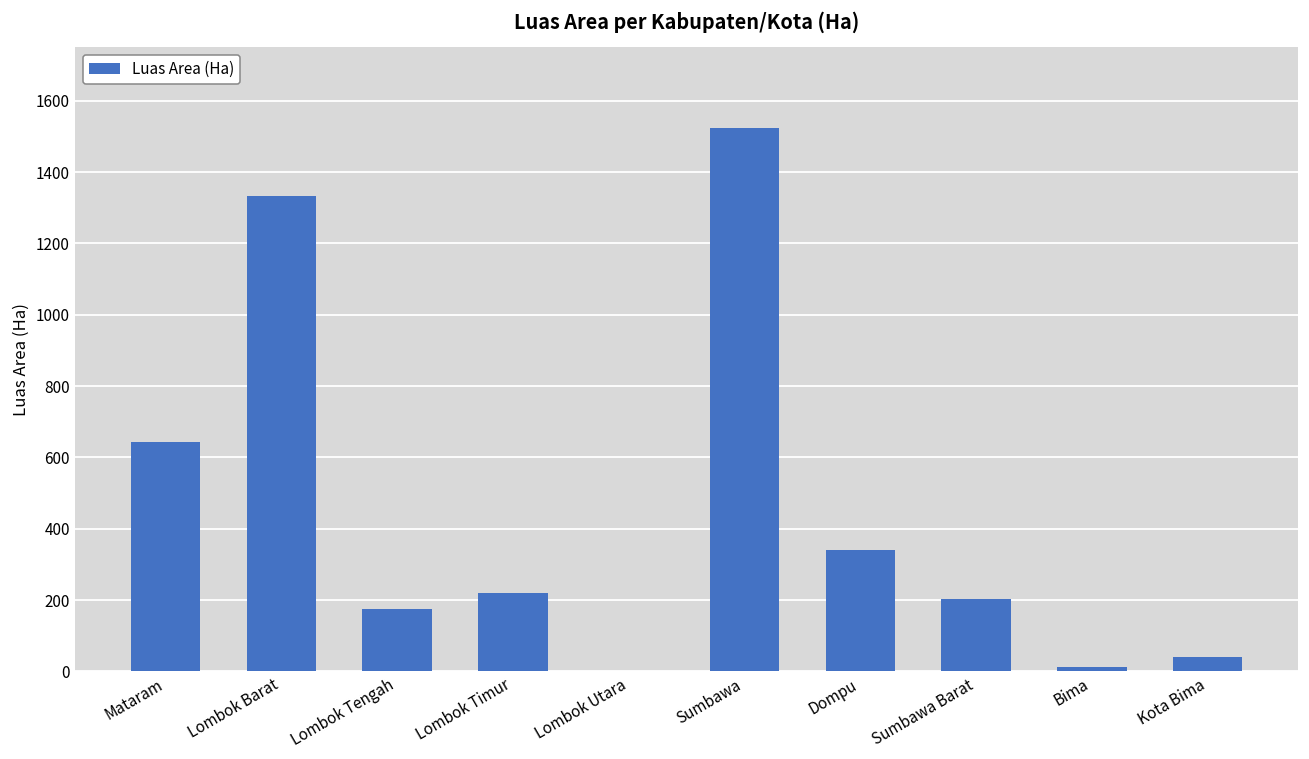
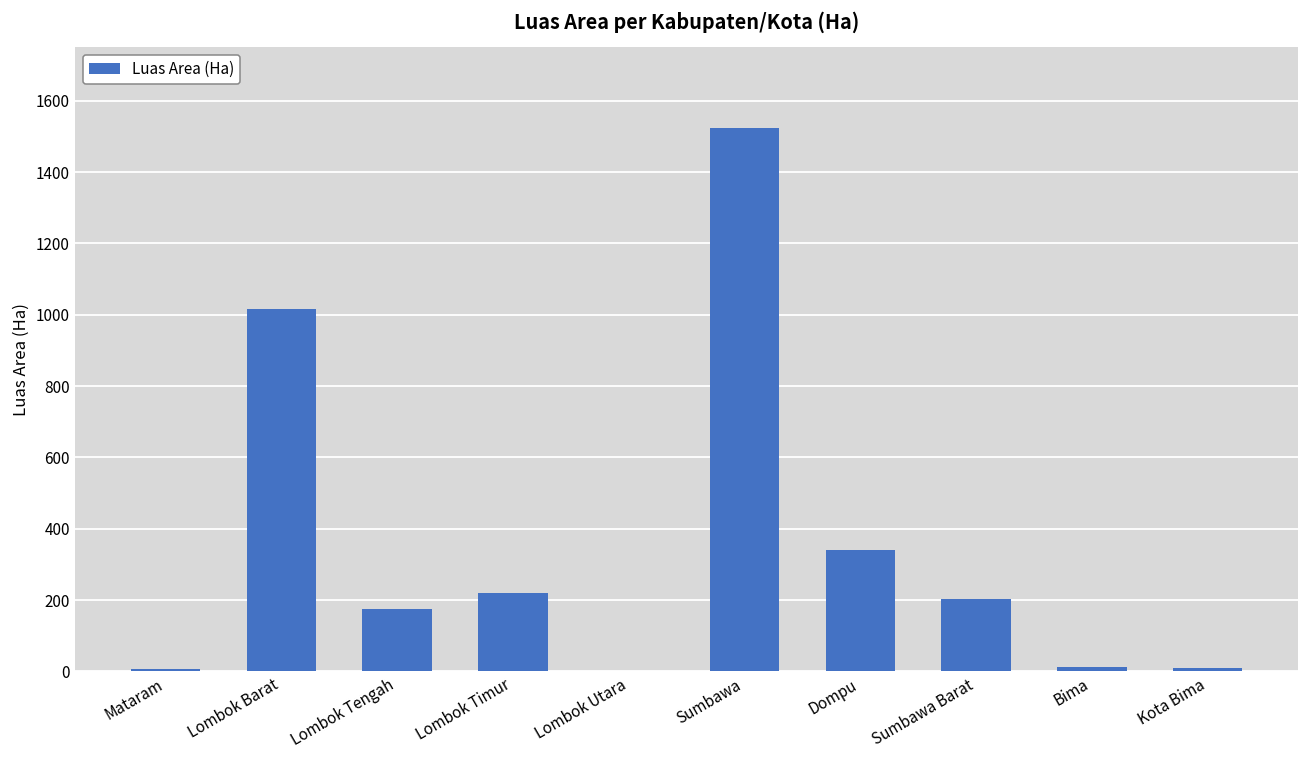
Mataram: 640 -> 10
Lombok Barat: 1330 -> 1020
Kota Bima: 40 -> 10
